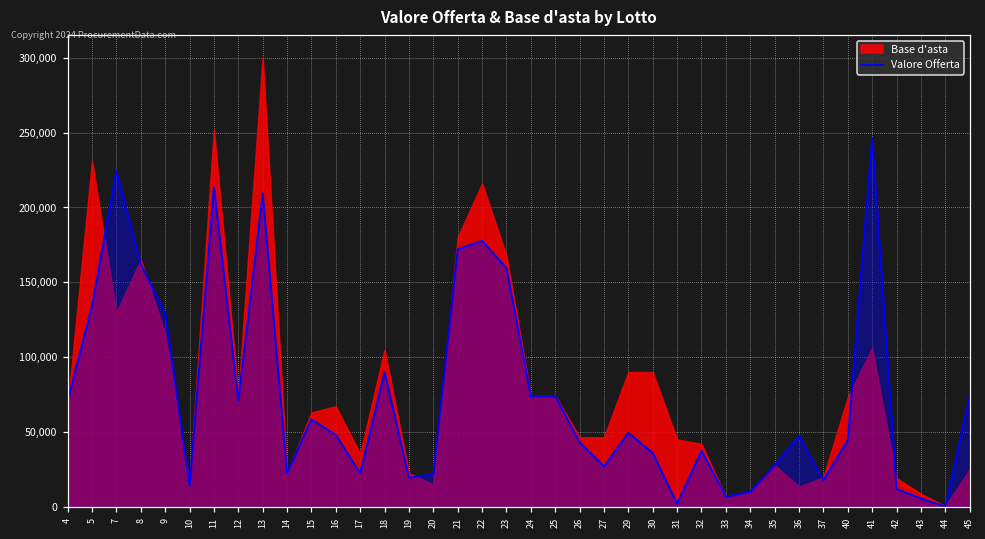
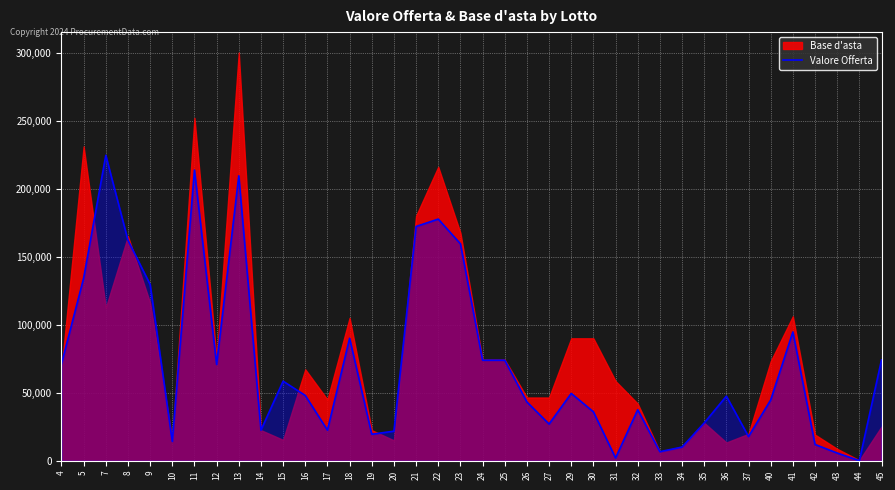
Base d'asta, 7: 130,000 -> 113,000
Base d'asta, 15: 63,000 -> 15,000
Base d'asta, 17: 35,000 -> 45,000
Base d'asta, 31: 45,000 -> 59,000
Valore Offerta, 41: 247,000 -> 95,000
